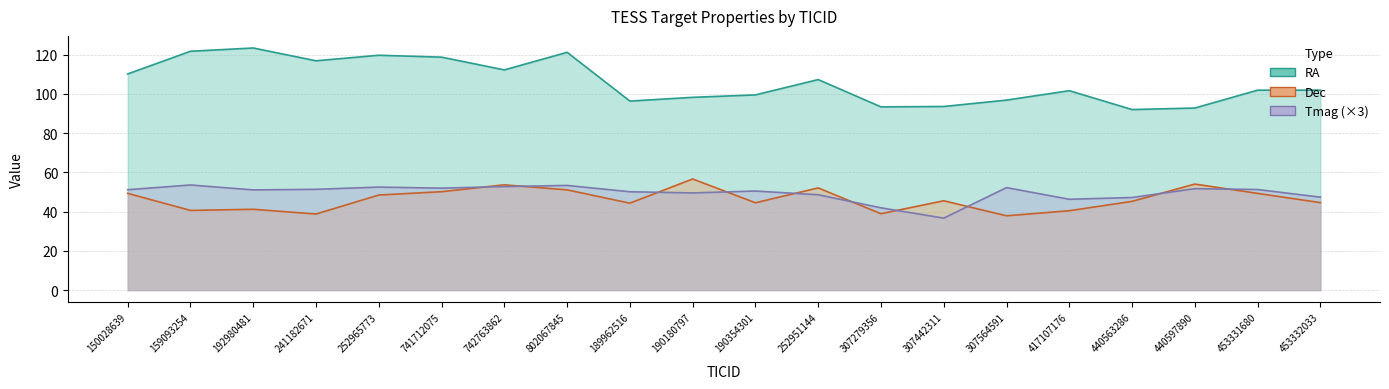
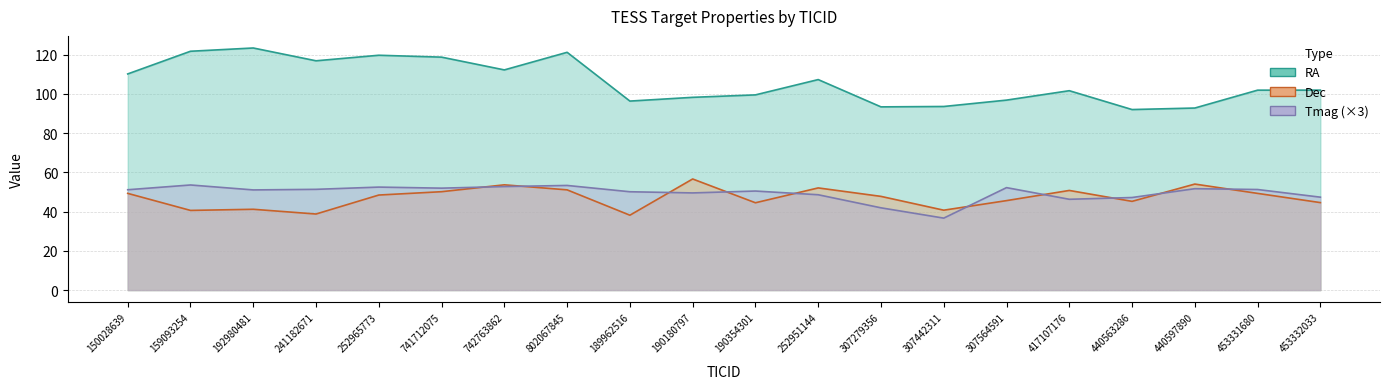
Dec, 189962516: 44 -> 38
Dec, 307279356: 39 -> 48
Dec, 307442311: 46 -> 41
Dec, 307564591: 38 -> 46
Dec, 417107176: 40 -> 51
